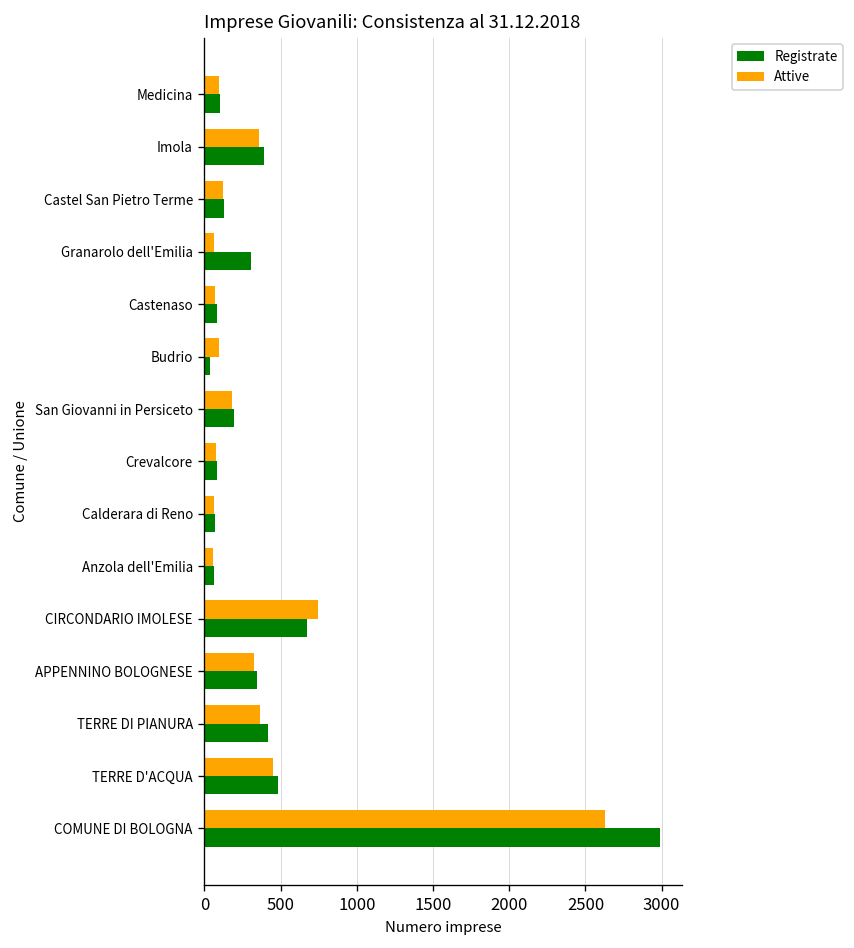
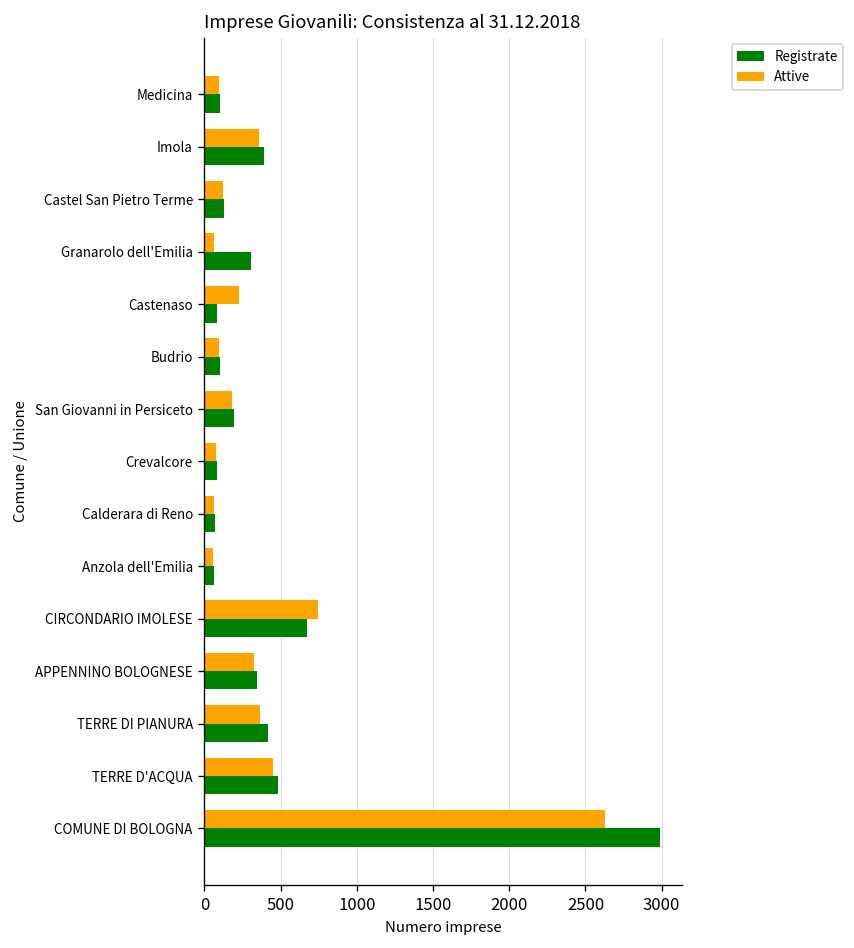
Attive, Castenaso: 70 -> 230
Registrate, Budrio: 40 -> 100
